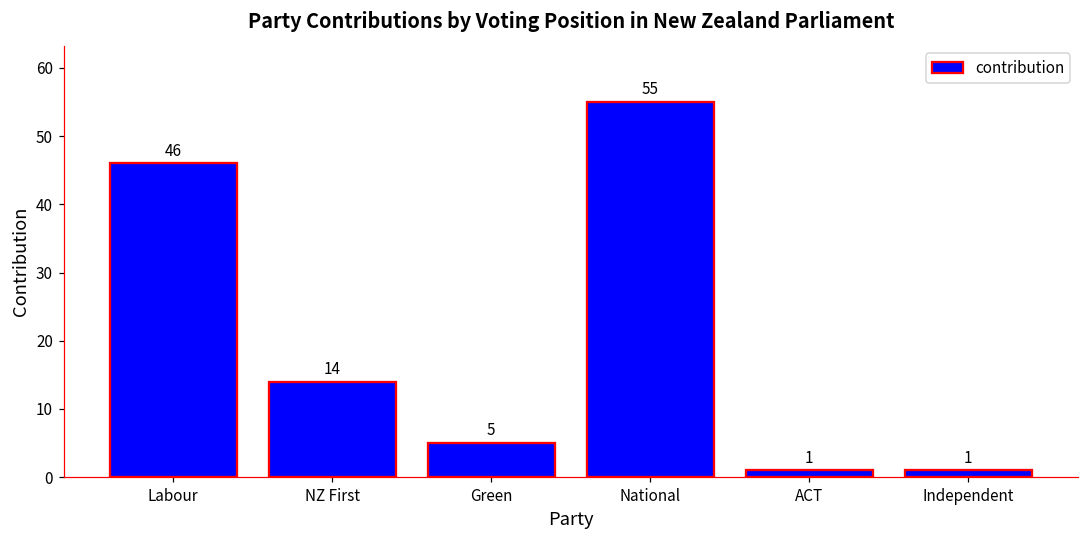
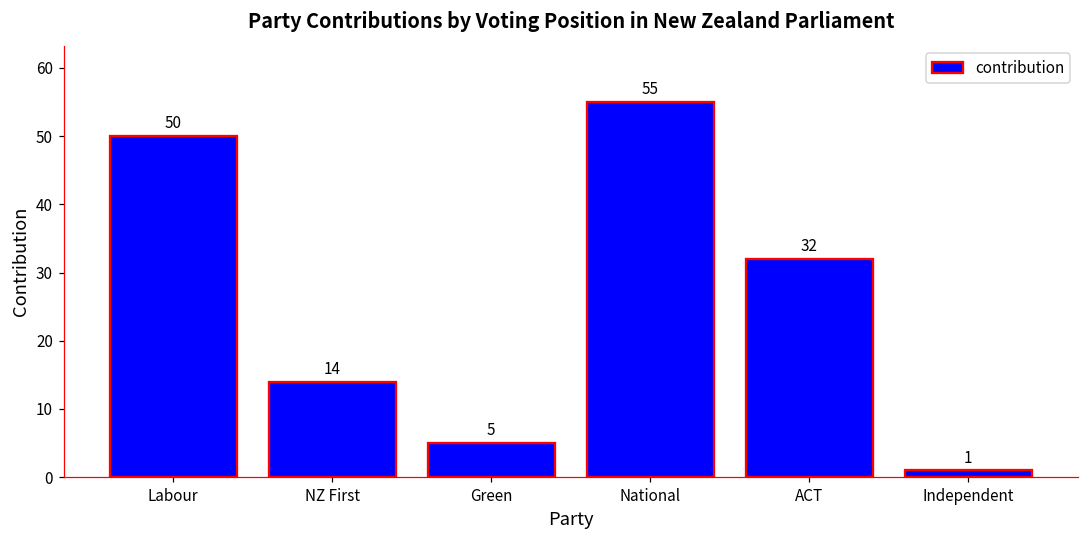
Labour: 46 -> 50
ACT: 1 -> 32
